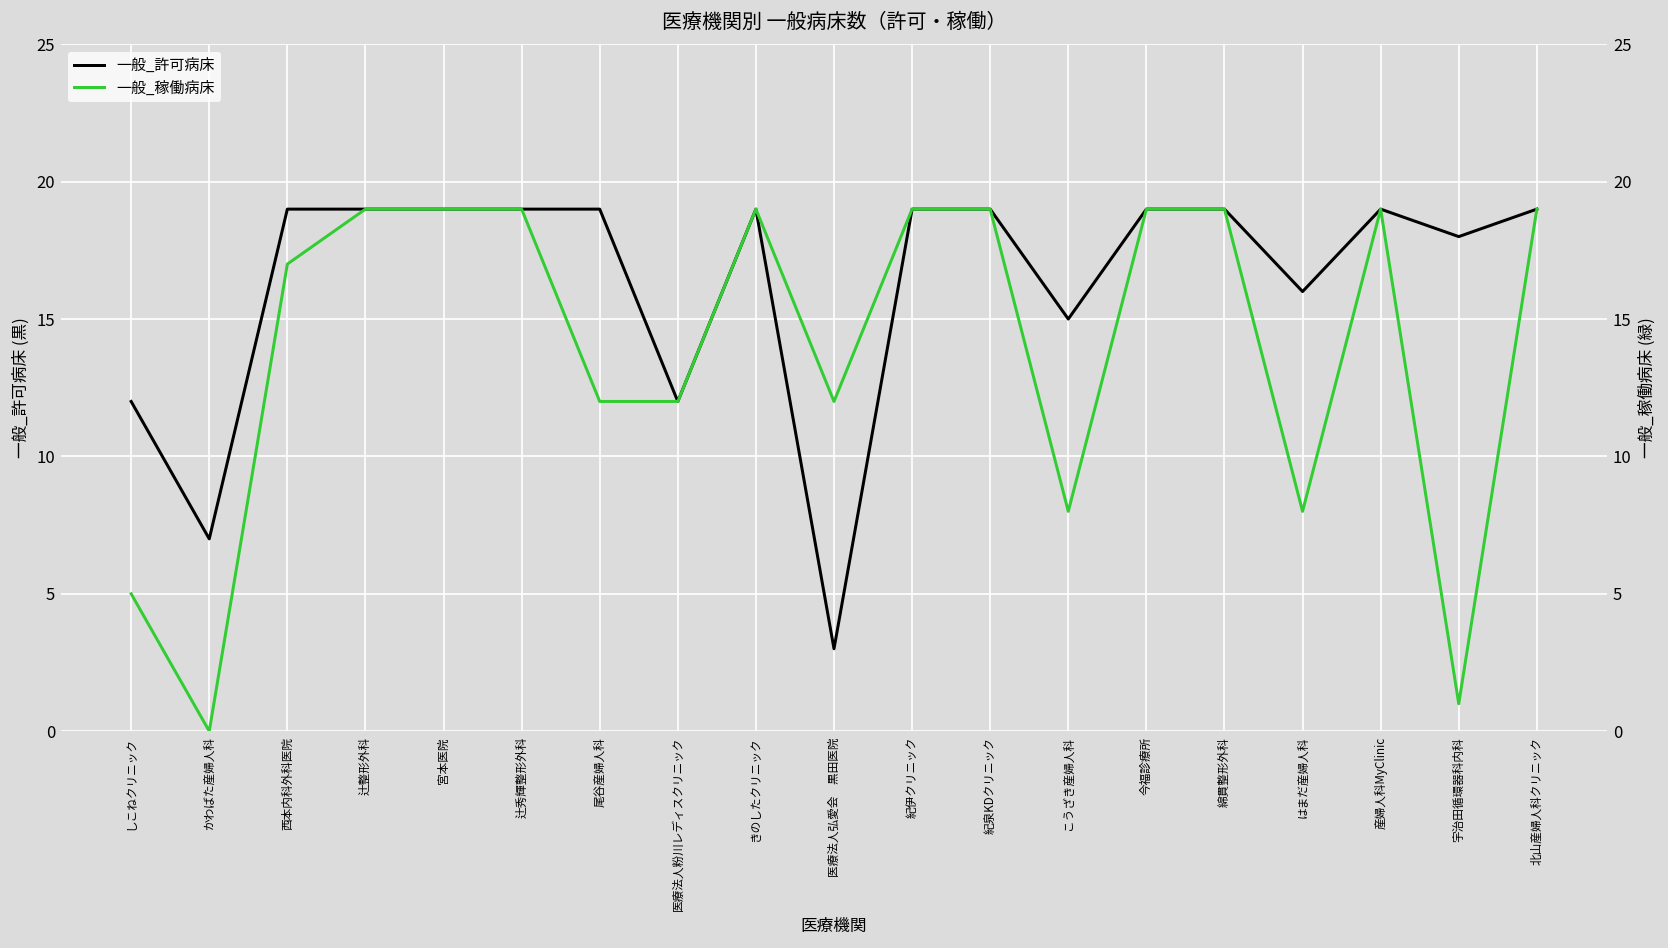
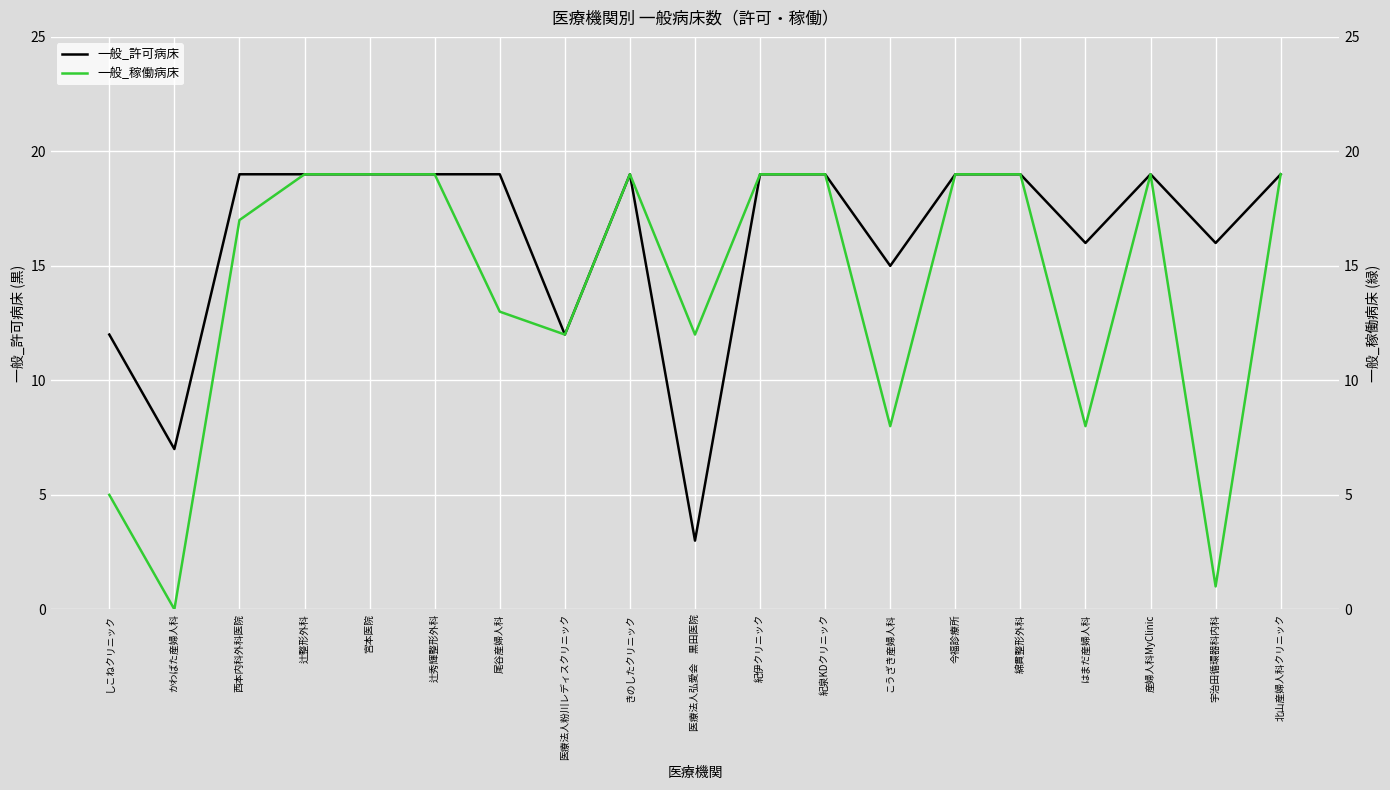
一般_許可病床, 宇治田循環器科内科: 18 -> 16
一般_稼働病床, 尾谷産婦人科: 12 -> 13
